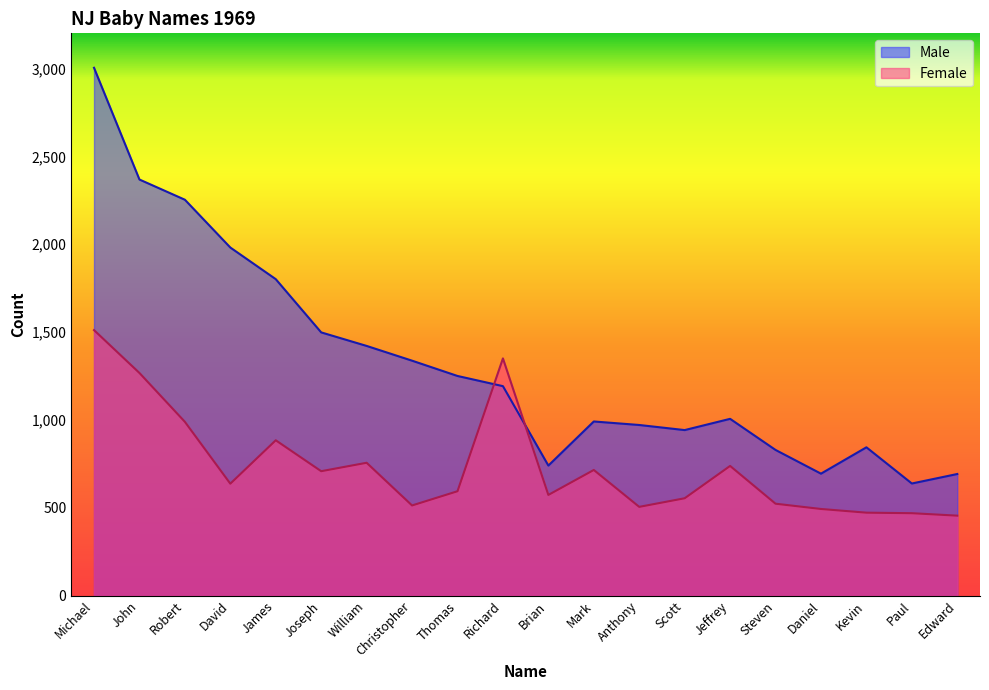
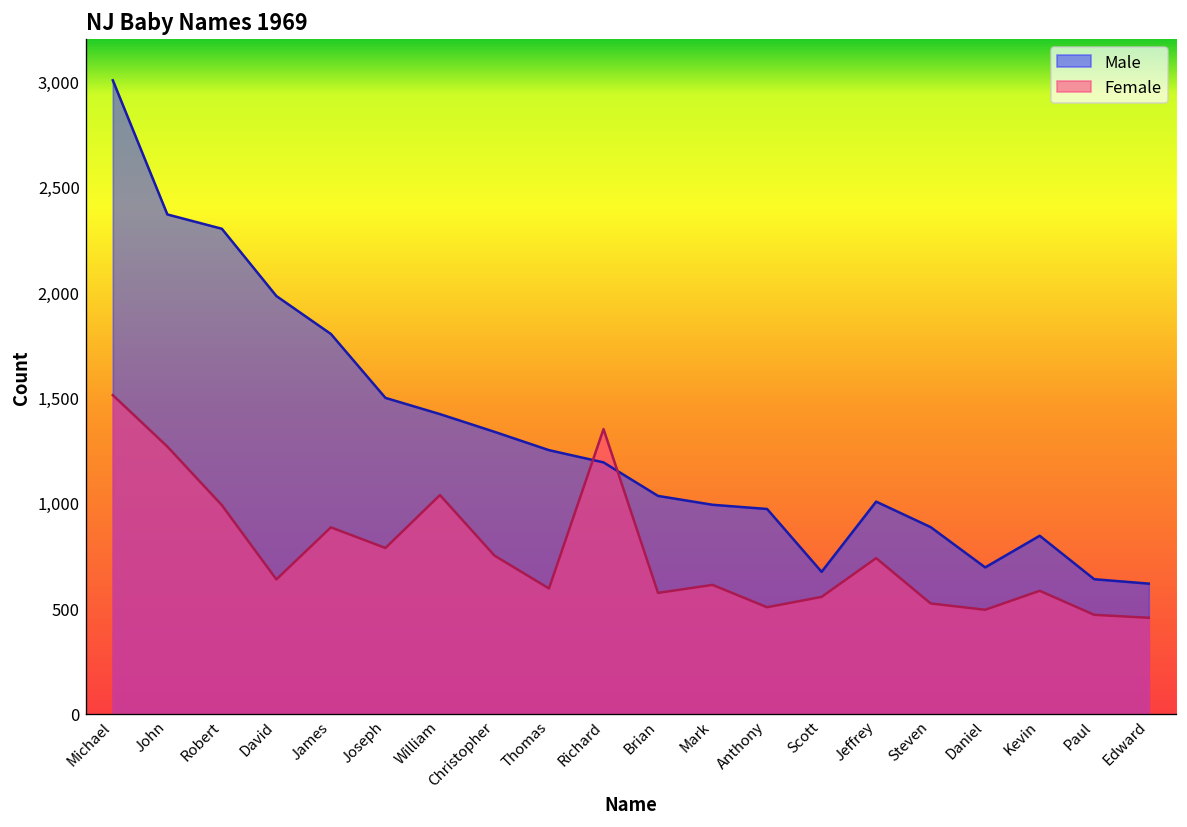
Male, Robert: 2,250 -> 2,300
Female, Joseph: 710 -> 790
Female, William: 760 -> 1,040
Female, Christopher: 510 -> 750
Male, Brian: 740 -> 1,030
Female, Mark: 720 -> 610
Male, Scott: 940 -> 670
Male, Steven: 830 -> 890
Female, Kevin: 470 -> 580
Male, Edward: 690 -> 620
